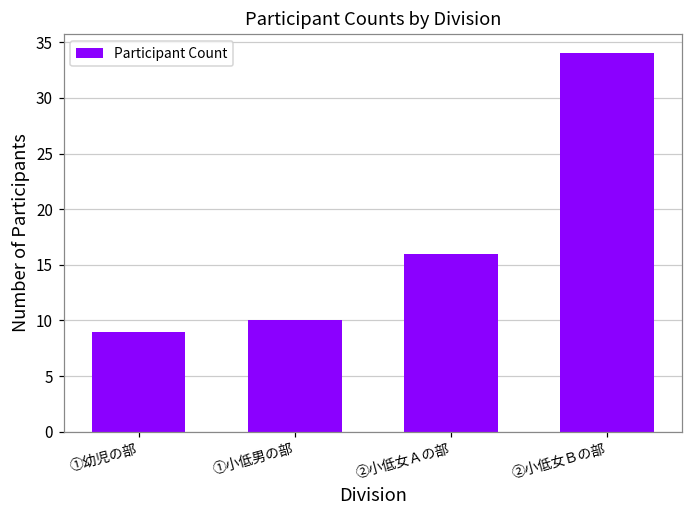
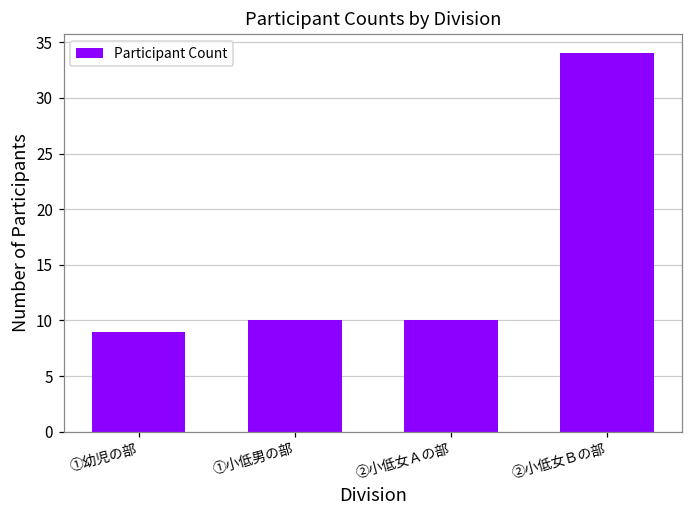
②小低女Ａの部: 16 -> 10
